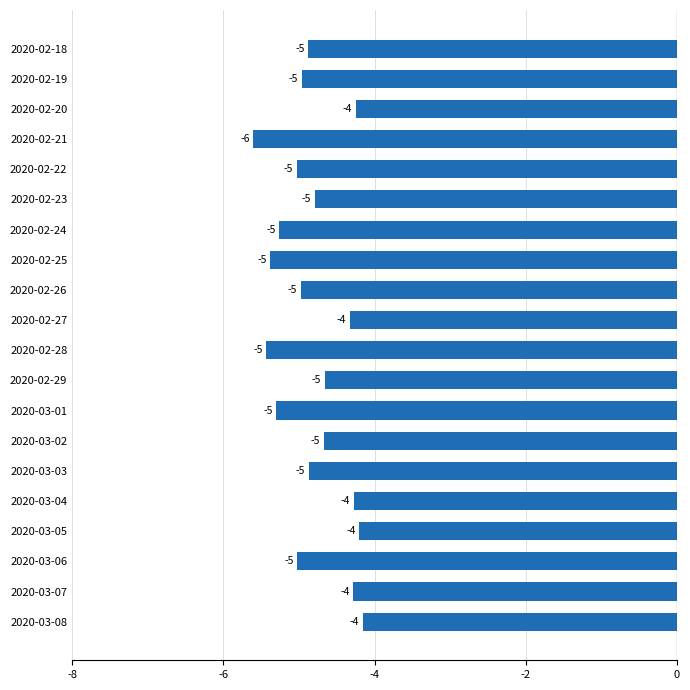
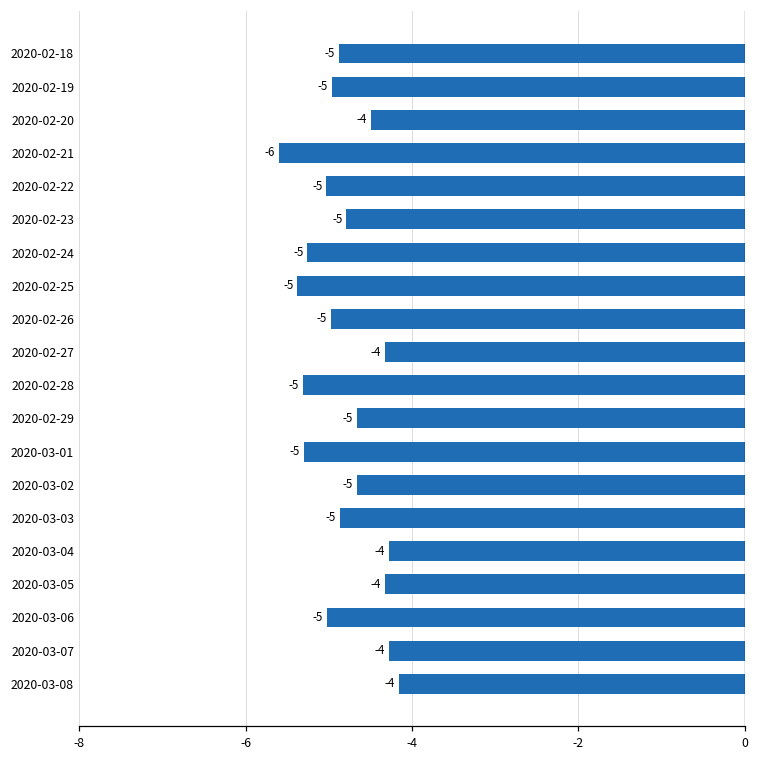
2020-02-20: -4.3 -> -4.5
2020-02-28: -5.4 -> -5.3
2020-03-05: -4.2 -> -4.3
